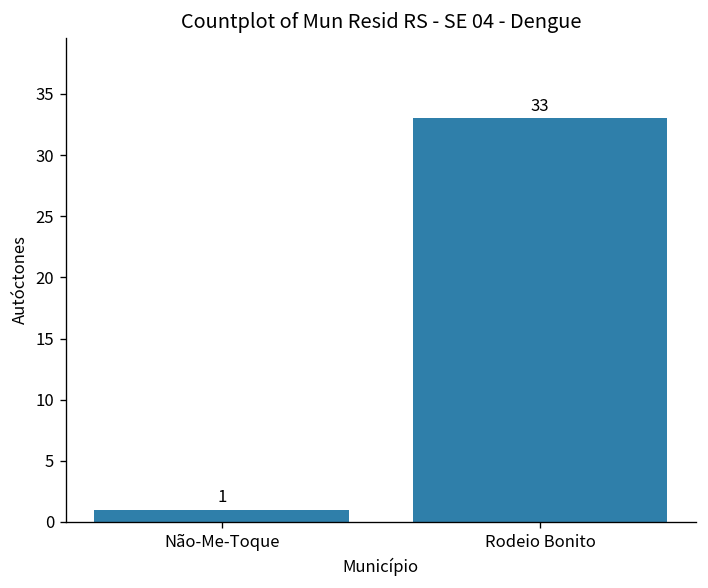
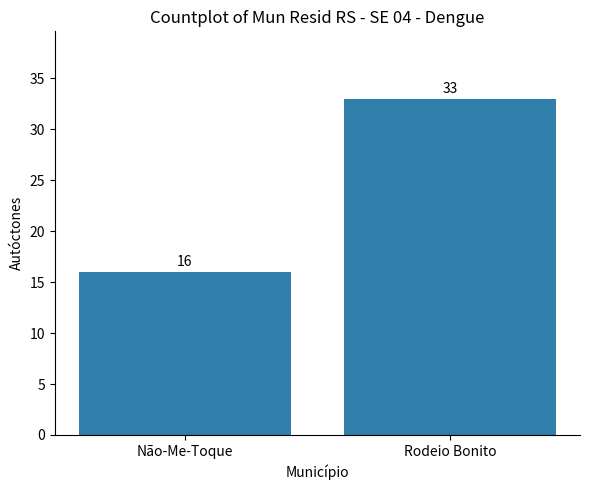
Não-Me-Toque: 1 -> 16
